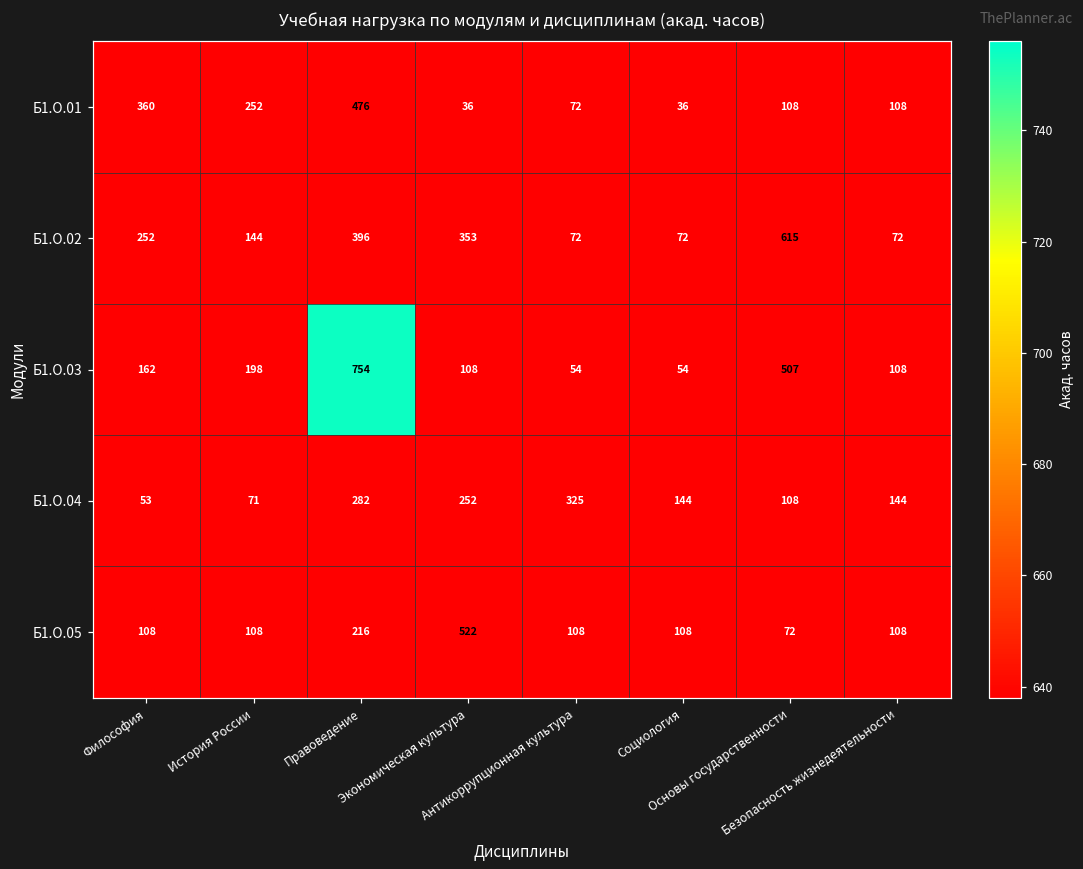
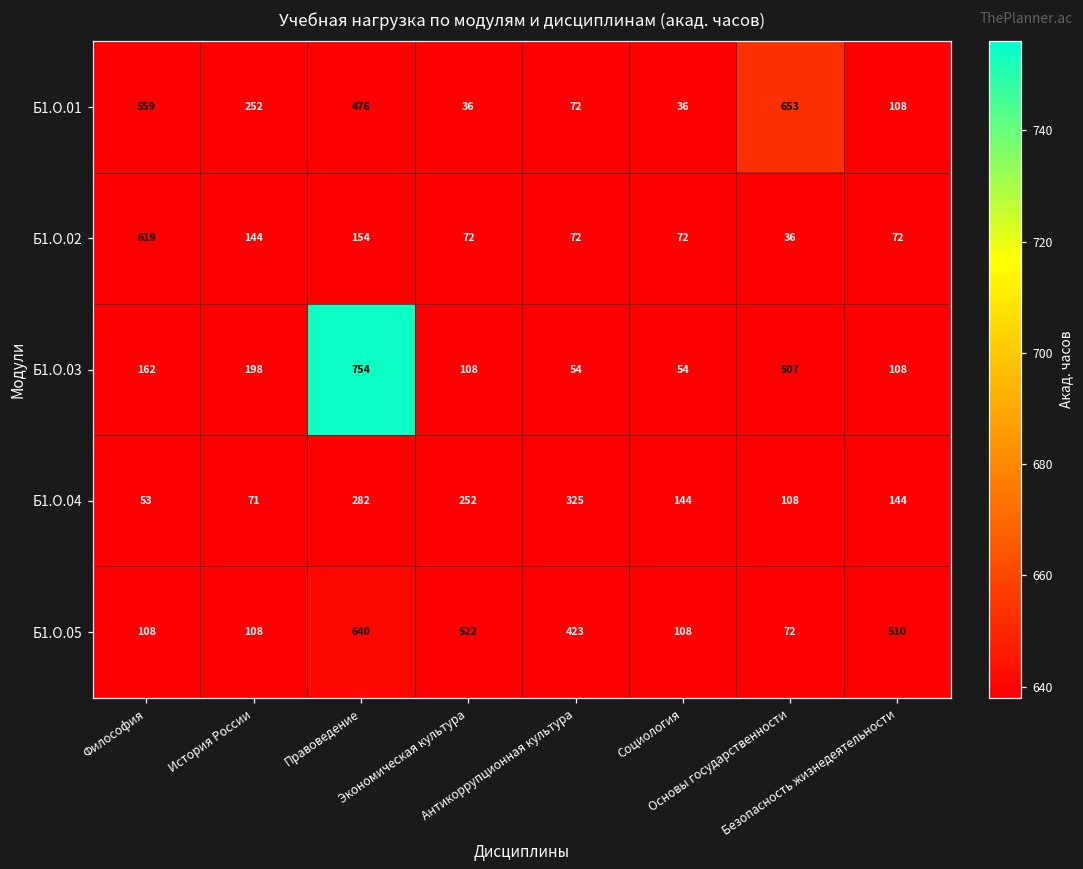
Б1.О.01, Философия: 360 -> 559
Б1.О.01, Основы государственности: 108 -> 653
Б1.О.02, Философия: 252 -> 619
Б1.О.02, Правоведение: 396 -> 154
Б1.О.02, Экономическая культура: 353 -> 72
Б1.О.02, Основы государственности: 615 -> 36
Б1.О.05, Правоведение: 216 -> 640
Б1.О.05, Антикоррупционная культура: 108 -> 423
Б1.О.05, Безопасность жизнедеятельности: 108 -> 510
